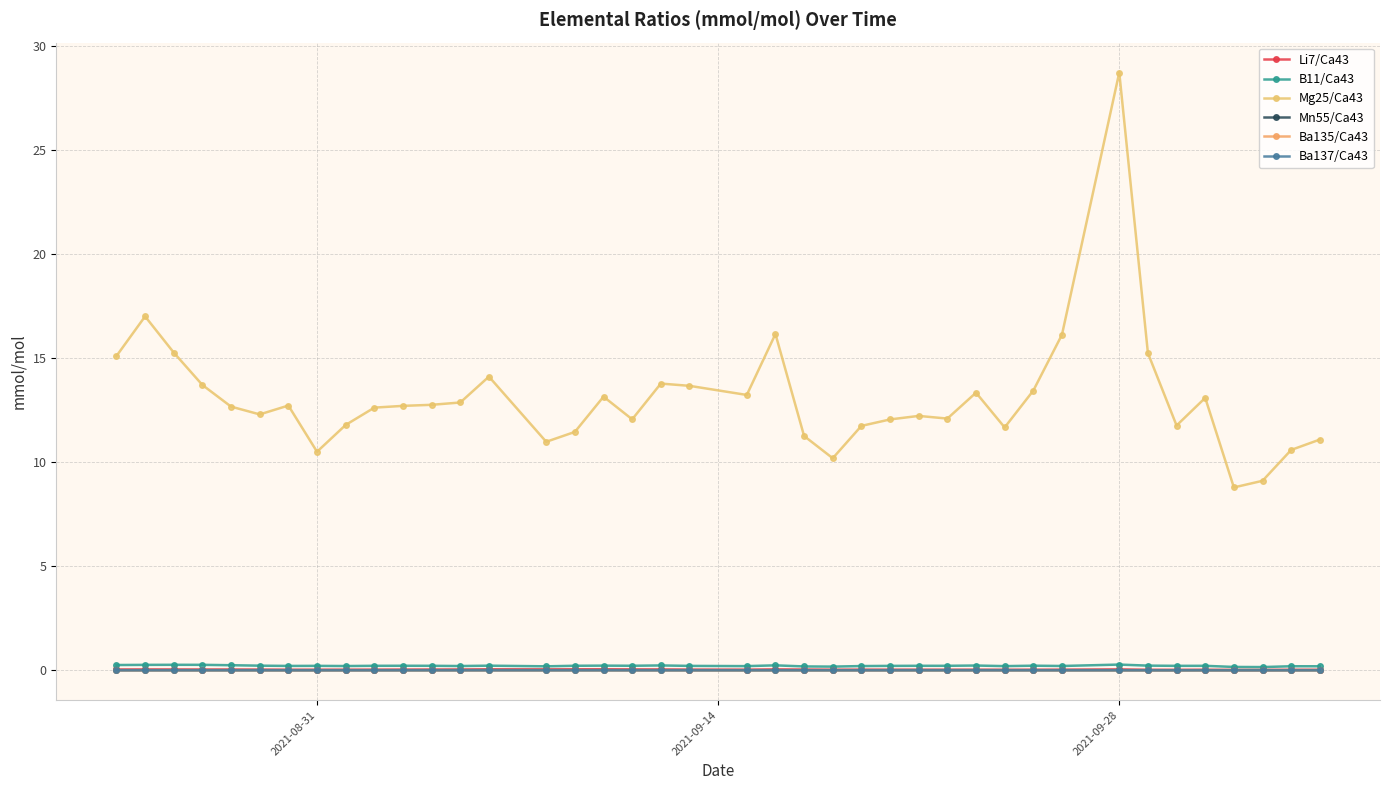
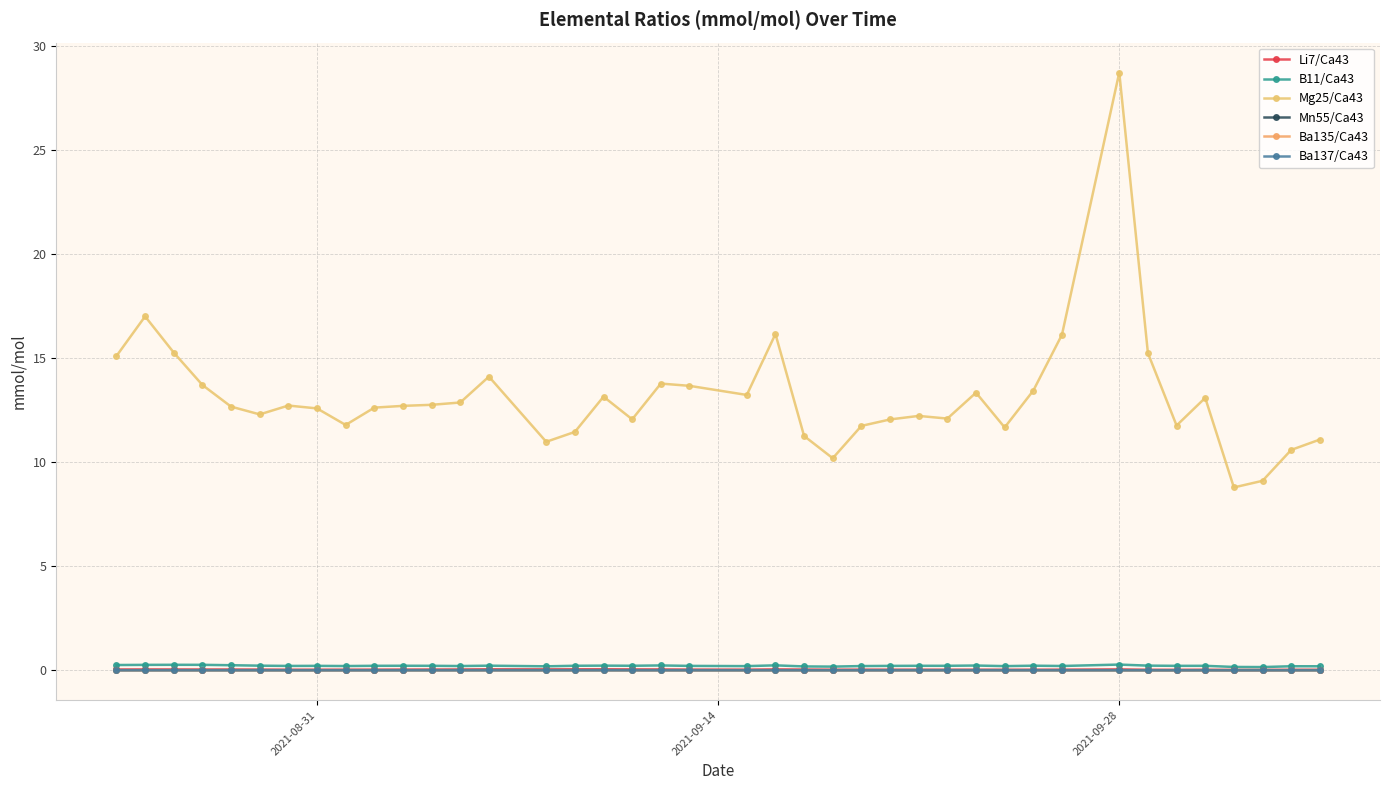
Mg25/Ca43, 2021-08-31: 10.5 -> 12.6
